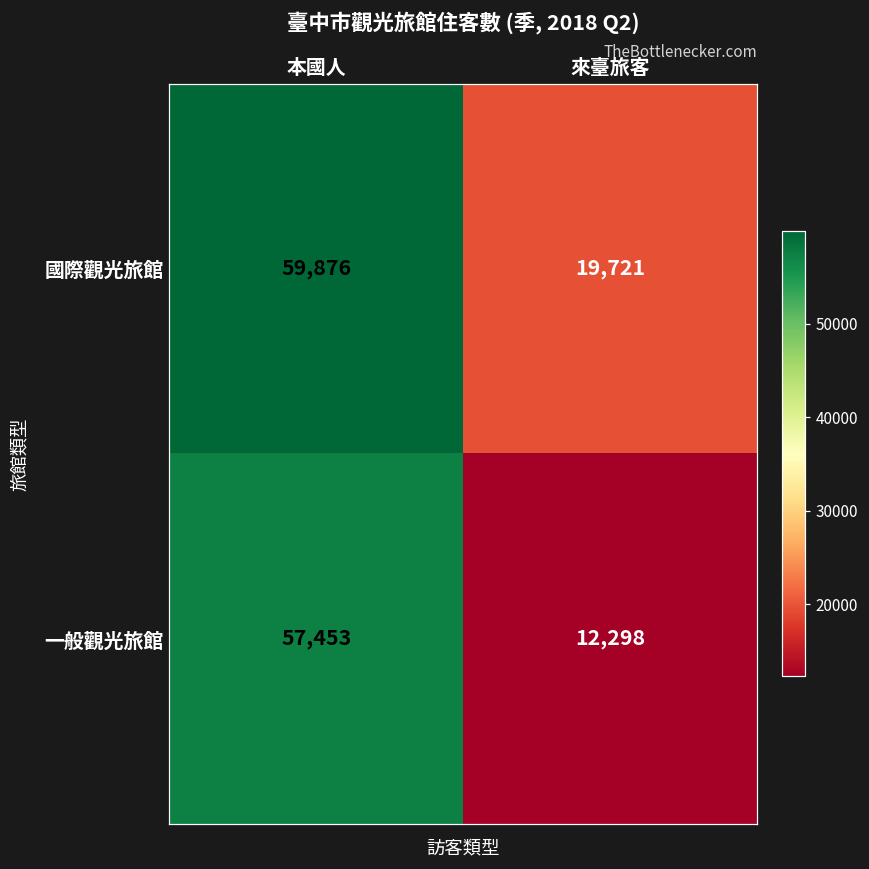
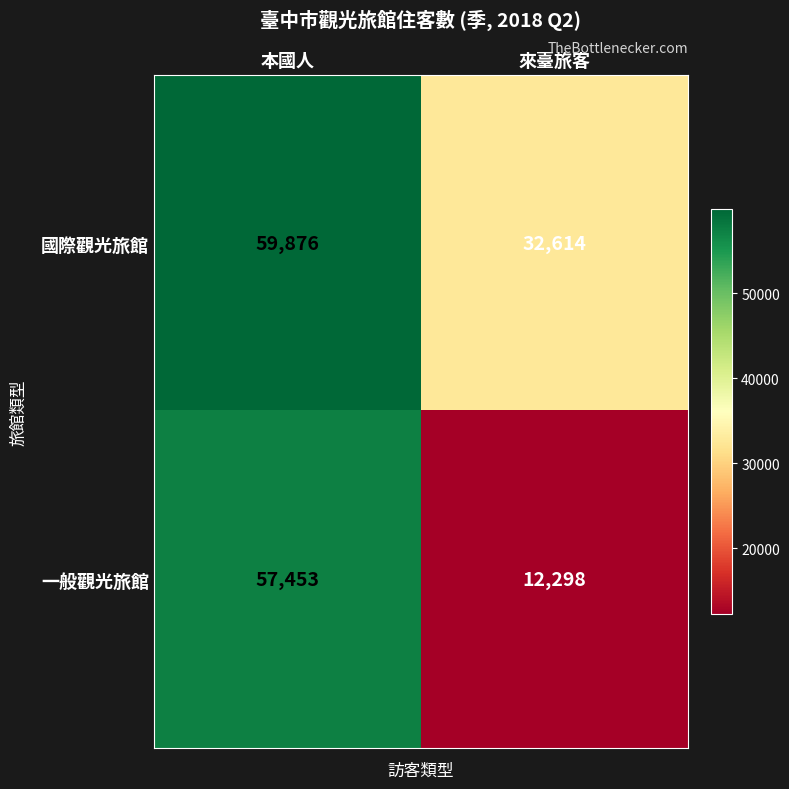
國際觀光旅館, 來臺旅客: 19,721 -> 32,614
